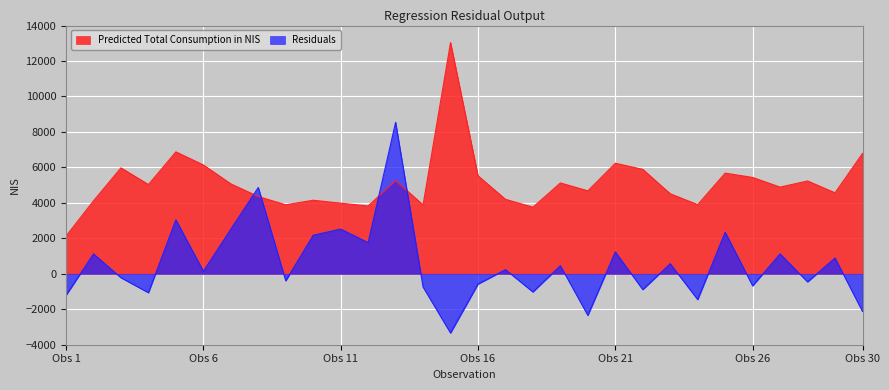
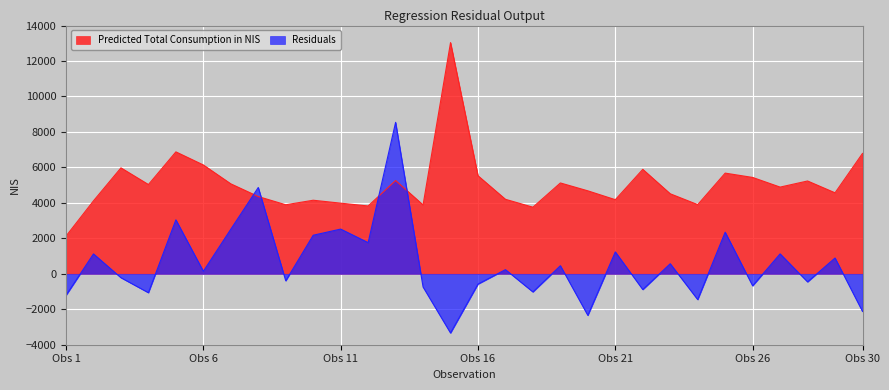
Predicted Total Consumption in NIS, Obs 21: 6200 -> 4200
